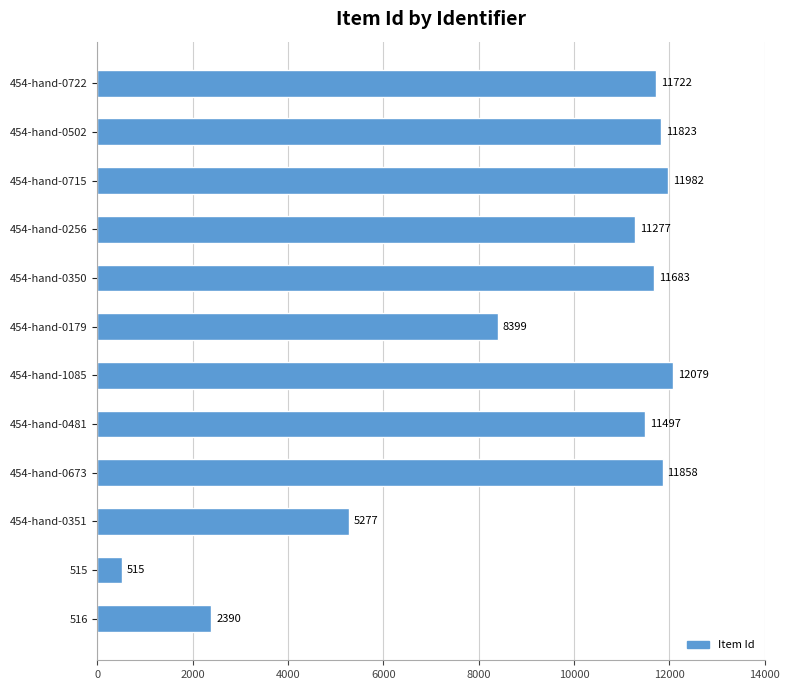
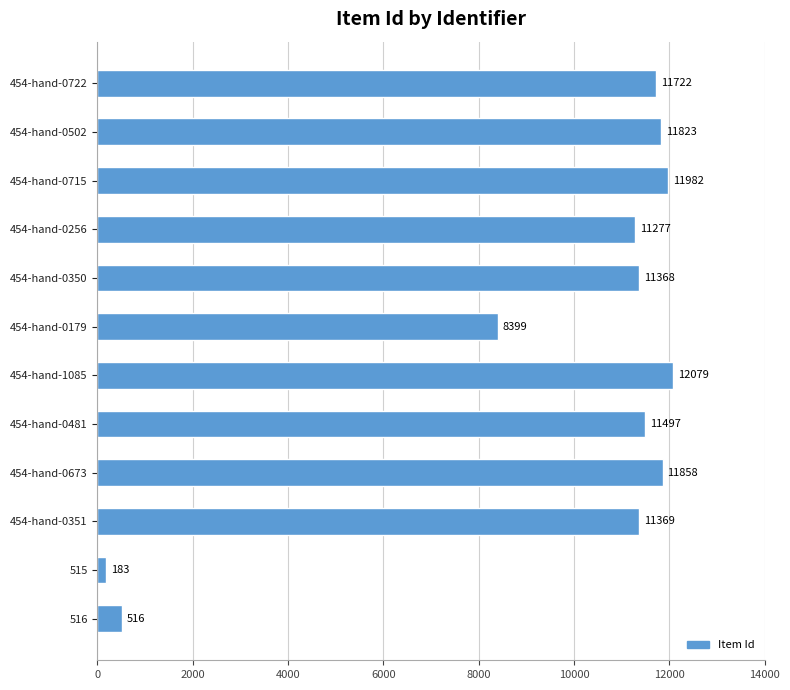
454-hand-0350: 11683 -> 11368
454-hand-0351: 5277 -> 11369
515: 515 -> 183
516: 2390 -> 516
